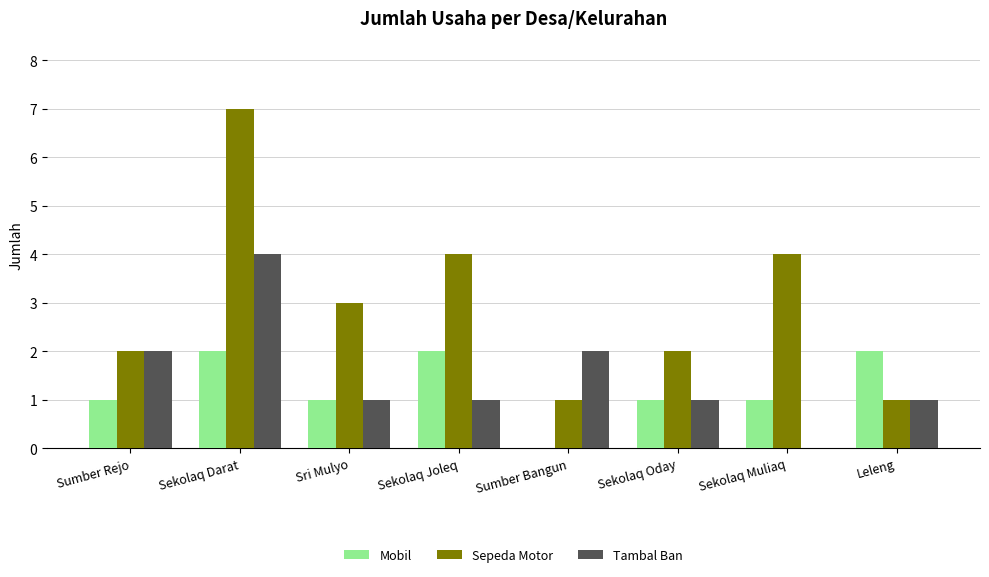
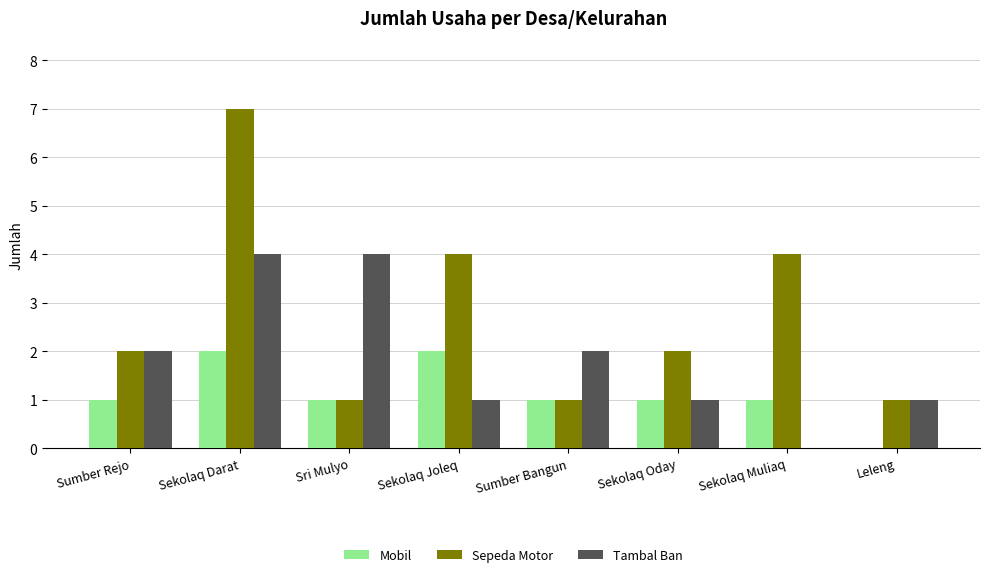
Sepeda Motor, Sri Mulyo: 3 -> 1
Tambal Ban, Sri Mulyo: 1 -> 4
Mobil, Sumber Bangun: 0 -> 1
Mobil, Leleng: 2 -> 0
